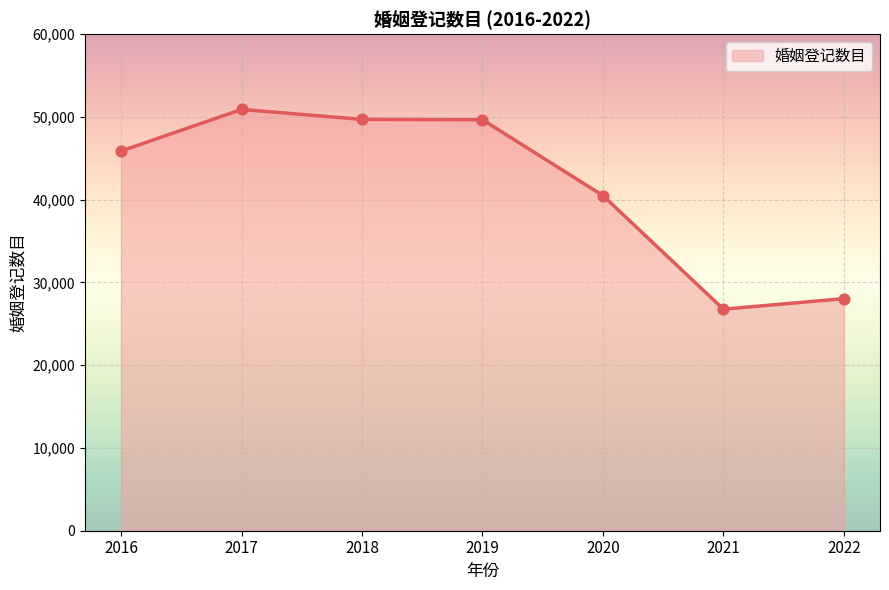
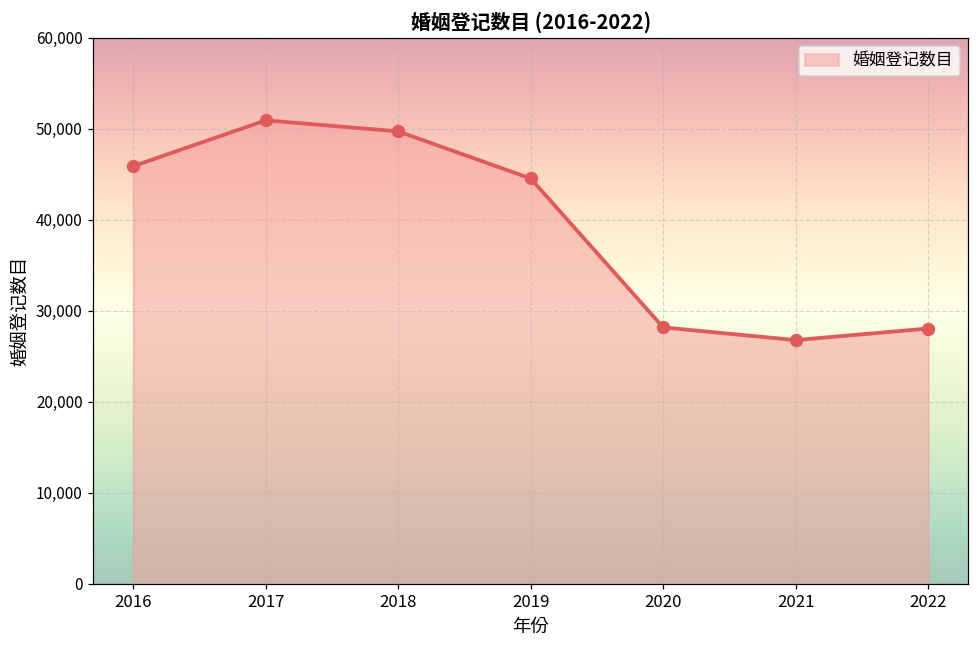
2019: 50,000 -> 45,000
2020: 40,000 -> 28,000
